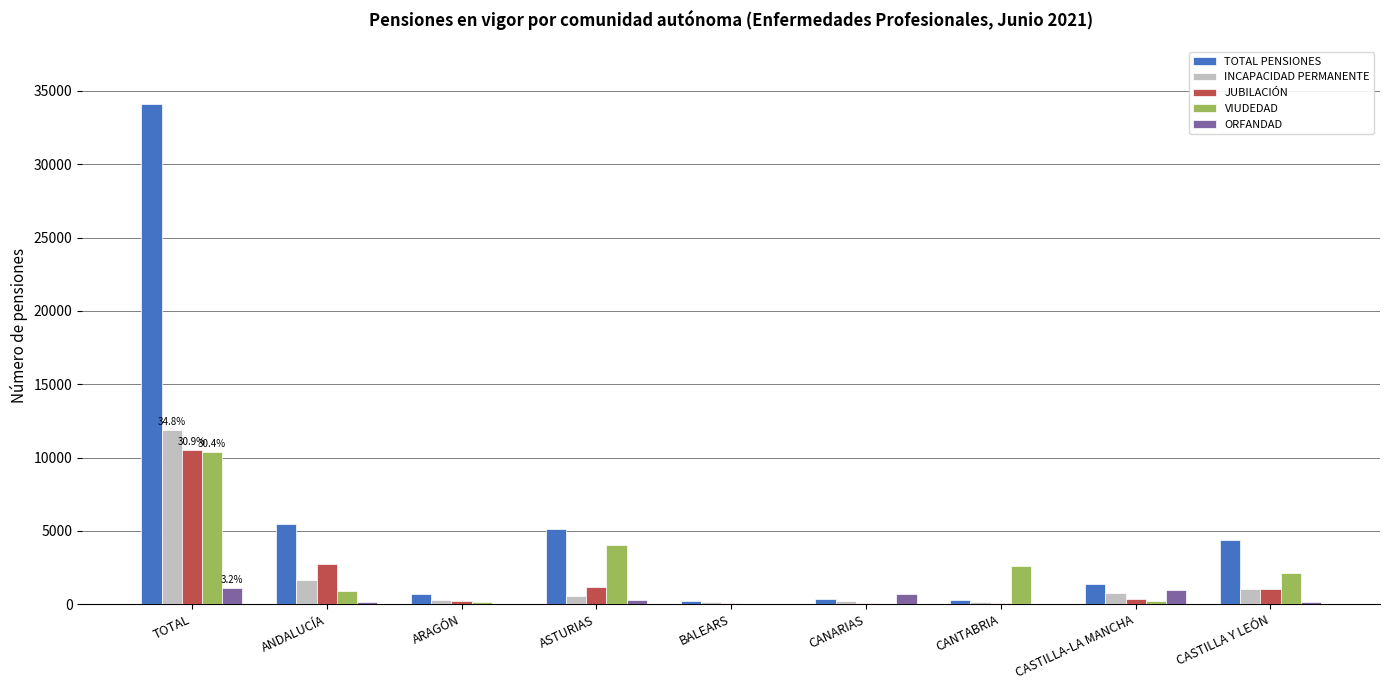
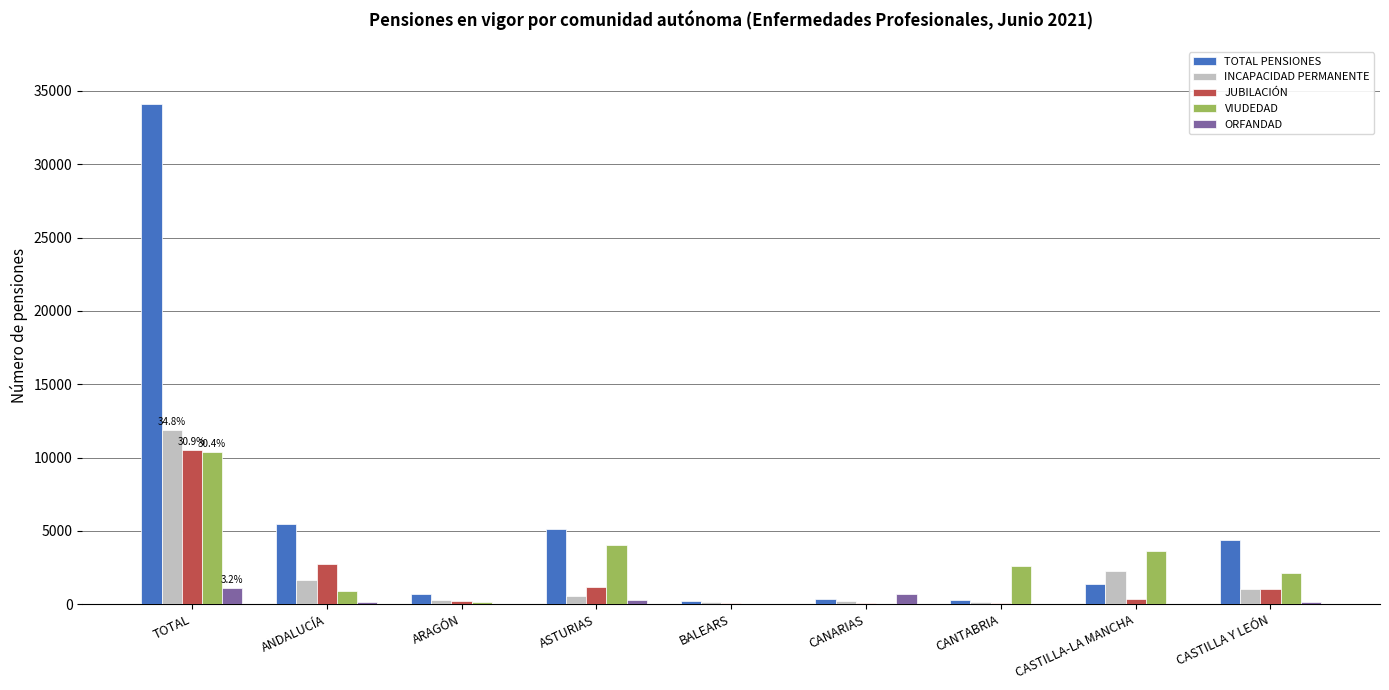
INCAPACIDAD PERMANENTE, CASTILLA-LA MANCHA: 800 -> 2300
VIUDEDAD, CASTILLA-LA MANCHA: 200 -> 3600
ORFANDAD, CASTILLA-LA MANCHA: 1000 -> 0
